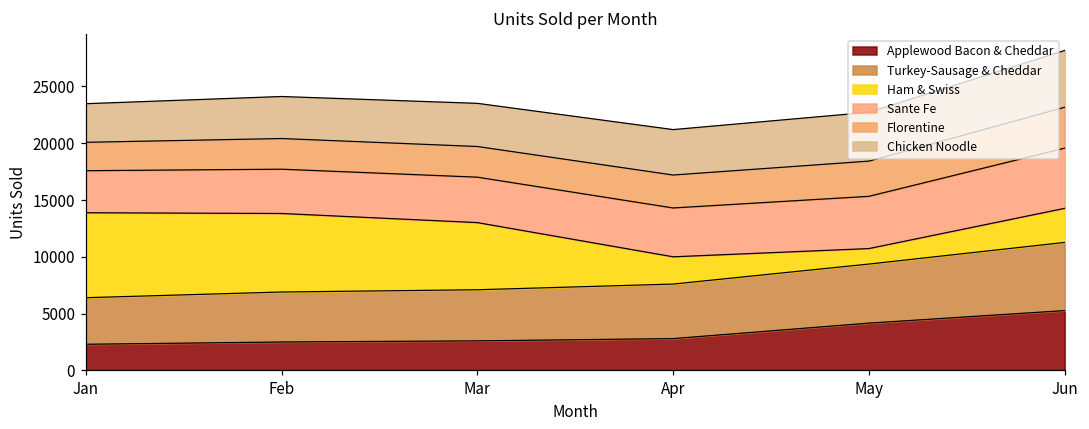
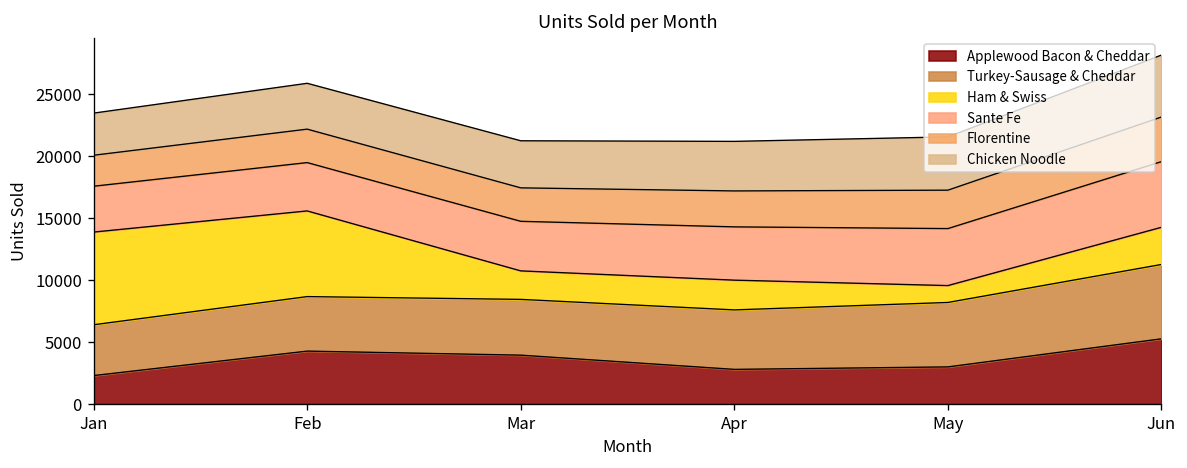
Applewood Bacon & Cheddar, Feb: 2500 -> 4300
Applewood Bacon & Cheddar, Mar: 2600 -> 3900
Ham & Swiss, Mar: 5900 -> 2300
Applewood Bacon & Cheddar, May: 4200 -> 3000
